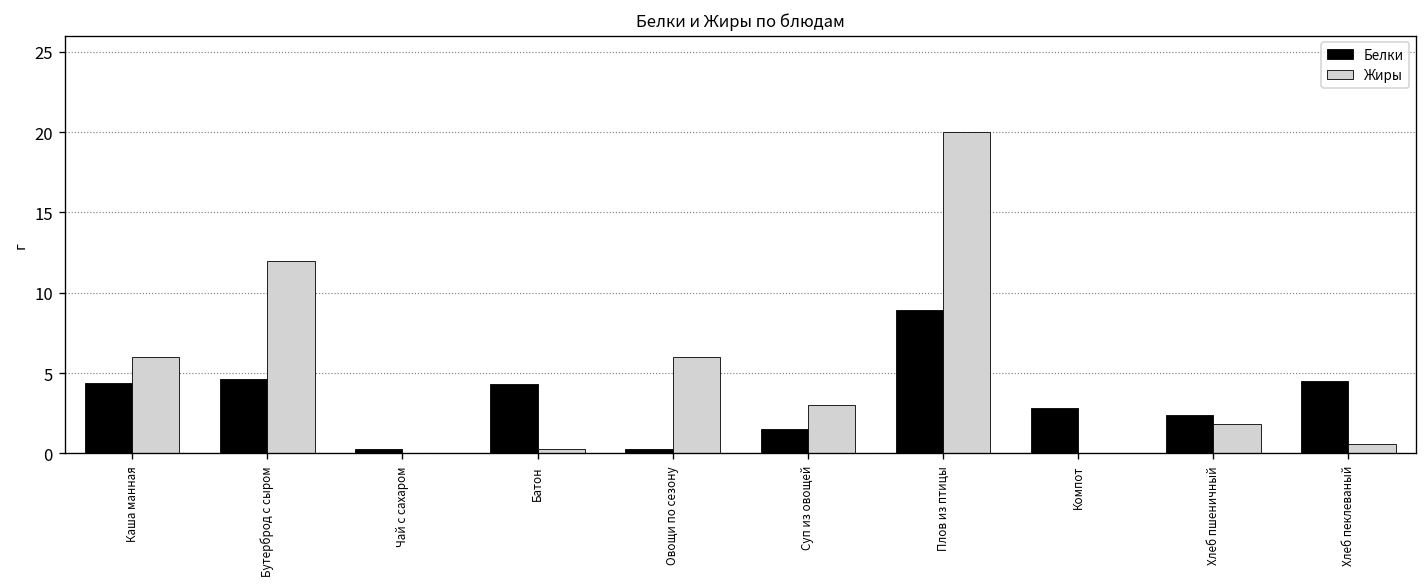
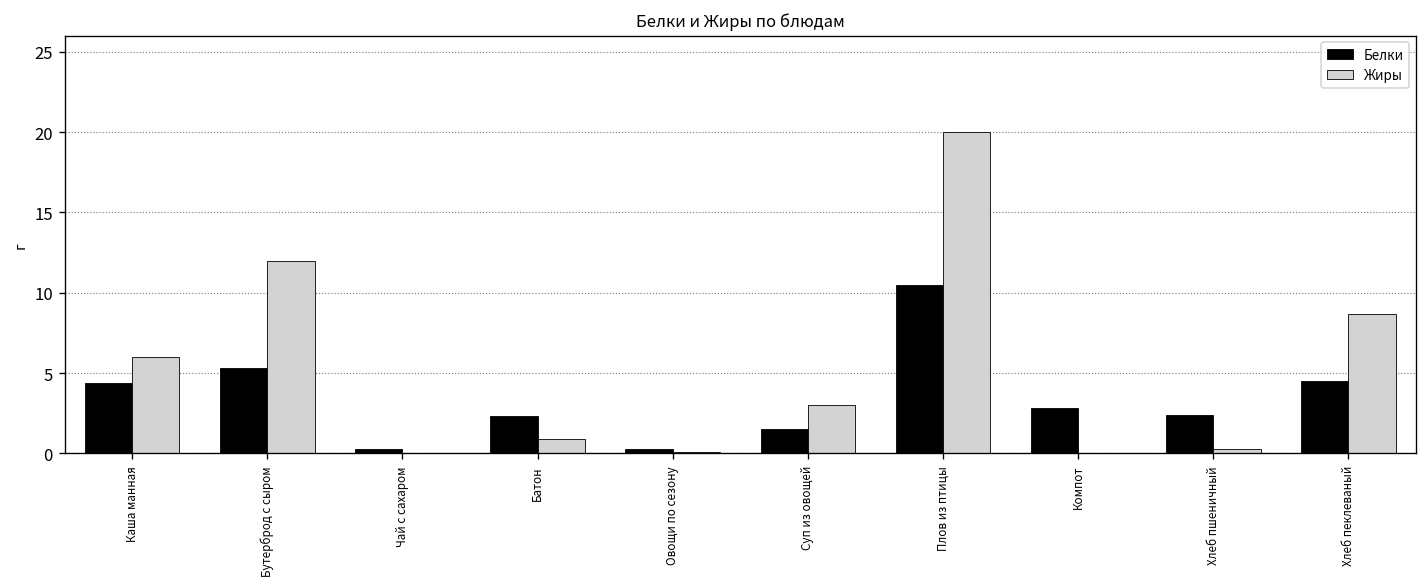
Белки, Бутерброд с сыром: 4.6 -> 5.3
Белки, Батон: 4.3 -> 2.3
Жиры, Батон: 0.3 -> 0.9
Жиры, Овощи по сезону: 6.0 -> 0.1
Белки, Плов из птицы: 8.9 -> 10.5
Жиры, Хлеб пшеничный: 1.8 -> 0.3
Жиры, Хлеб пеклеваный: 0.6 -> 8.7
